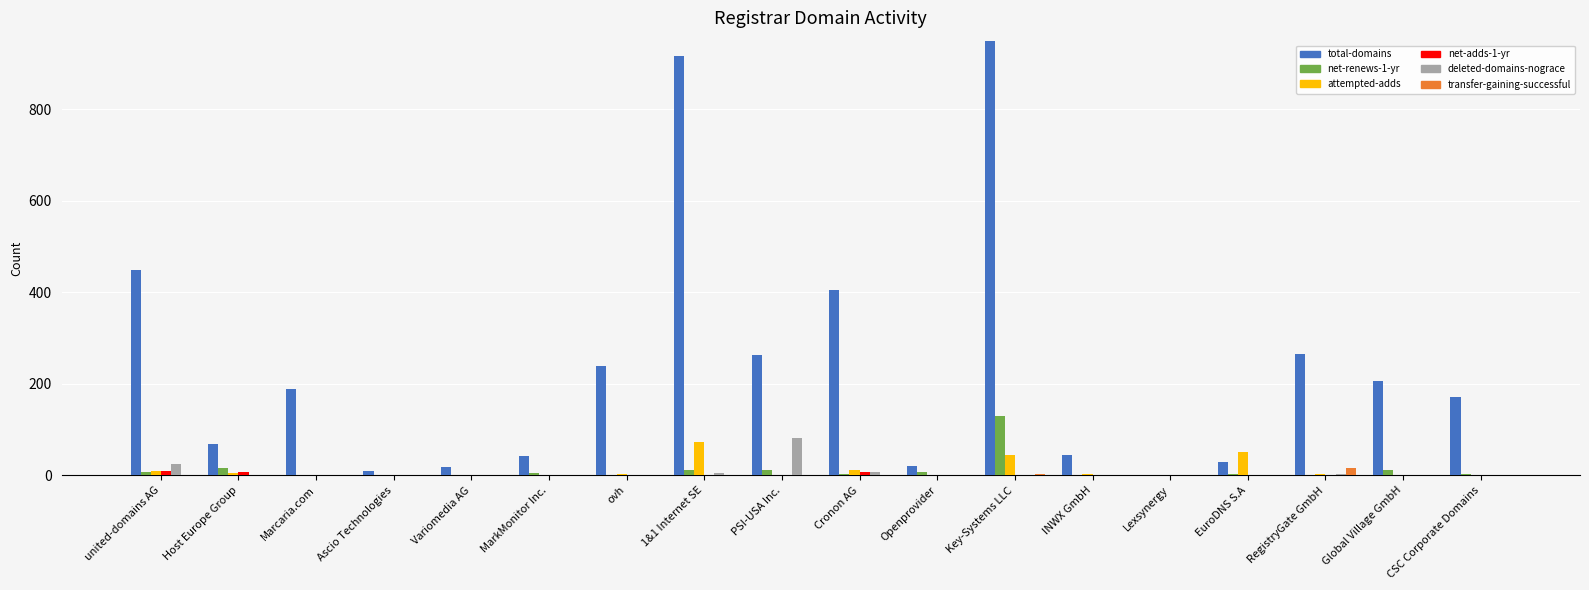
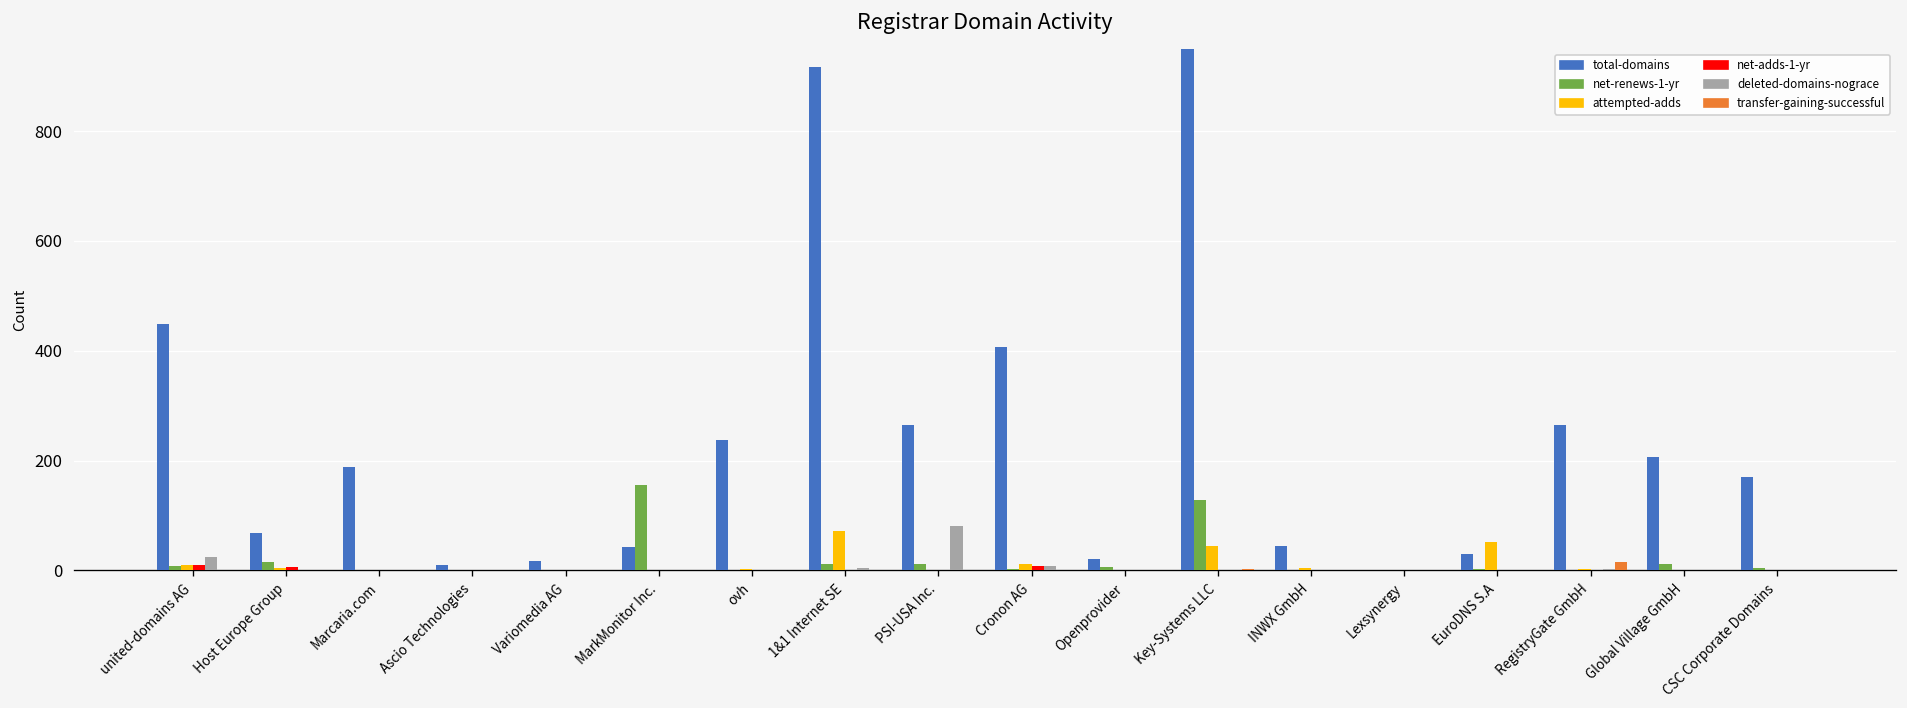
net-renews-1-yr, MarkMonitor Inc.: 10 -> 160
